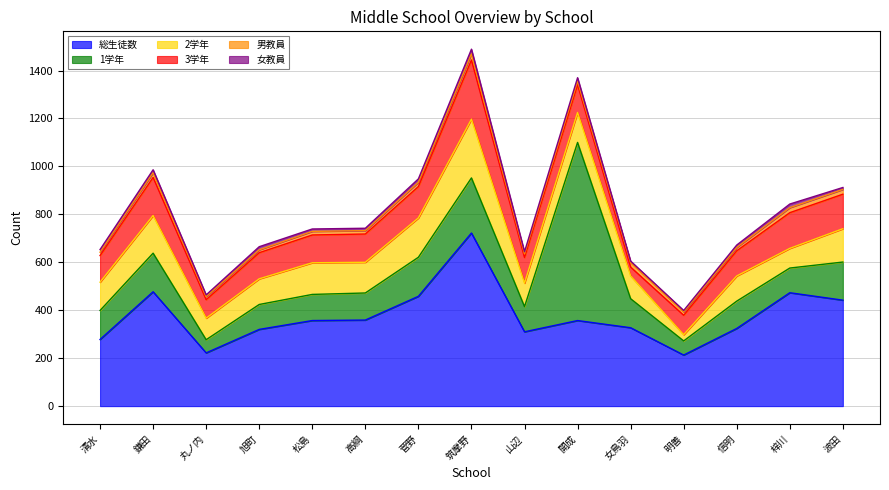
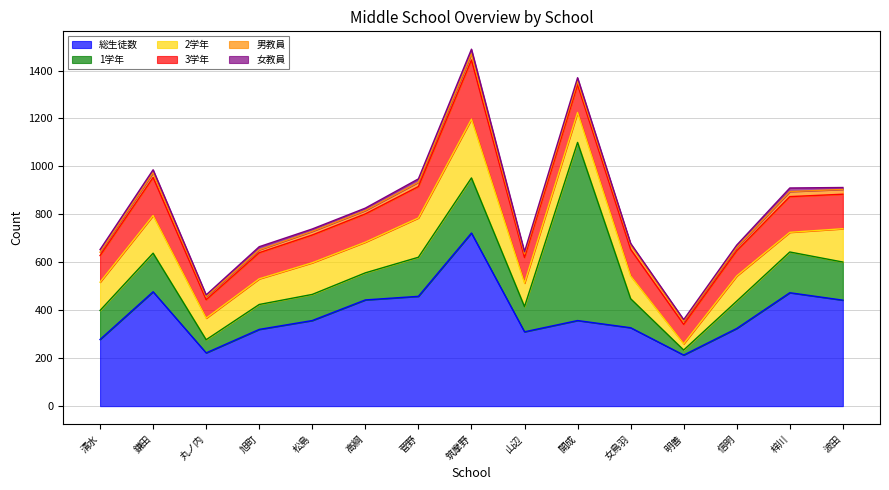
総生徒数, 高綱: 360 -> 440
3学年, 女鳥羽: 40 -> 110
1学年, 明善: 60 -> 20
1学年, 梓川: 100 -> 170
